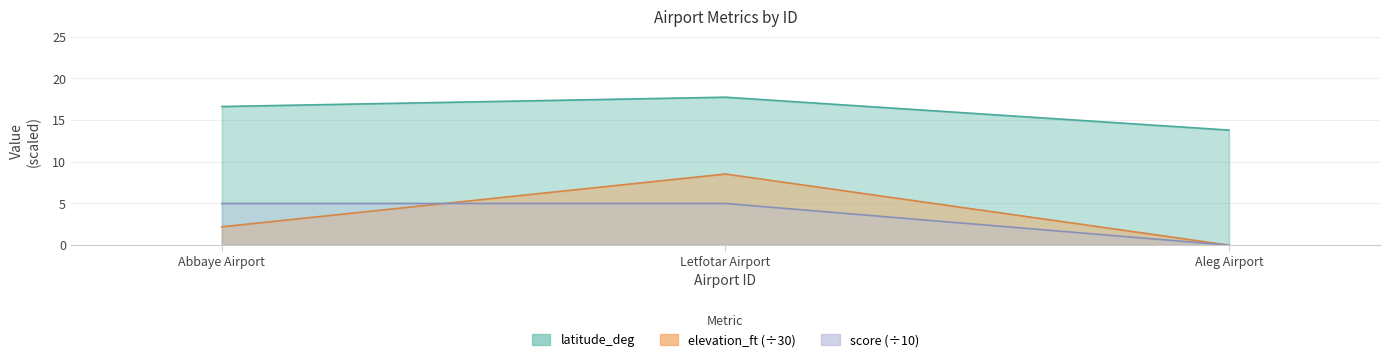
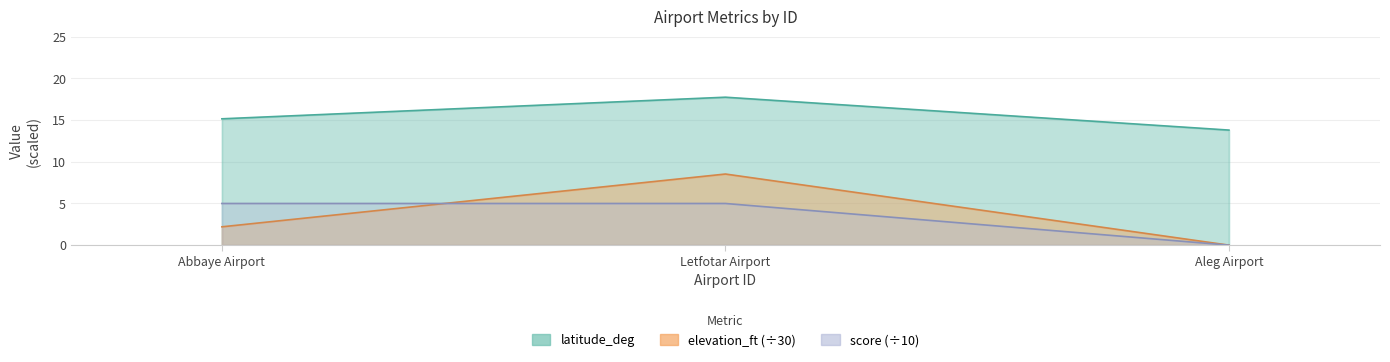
latitude_deg, Abbaye Airport: 17 -> 15
